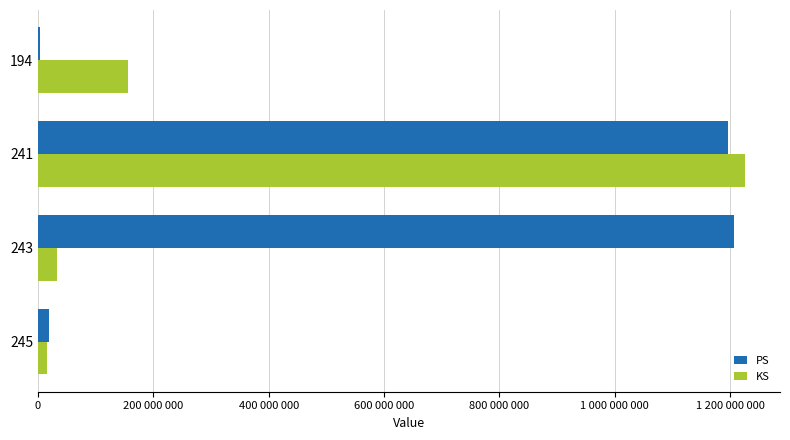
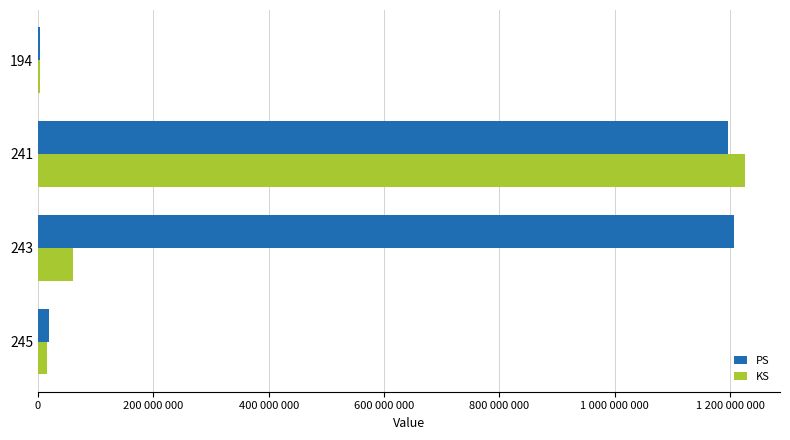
KS, 194: 160000000 -> 0
KS, 243: 30000000 -> 60000000
